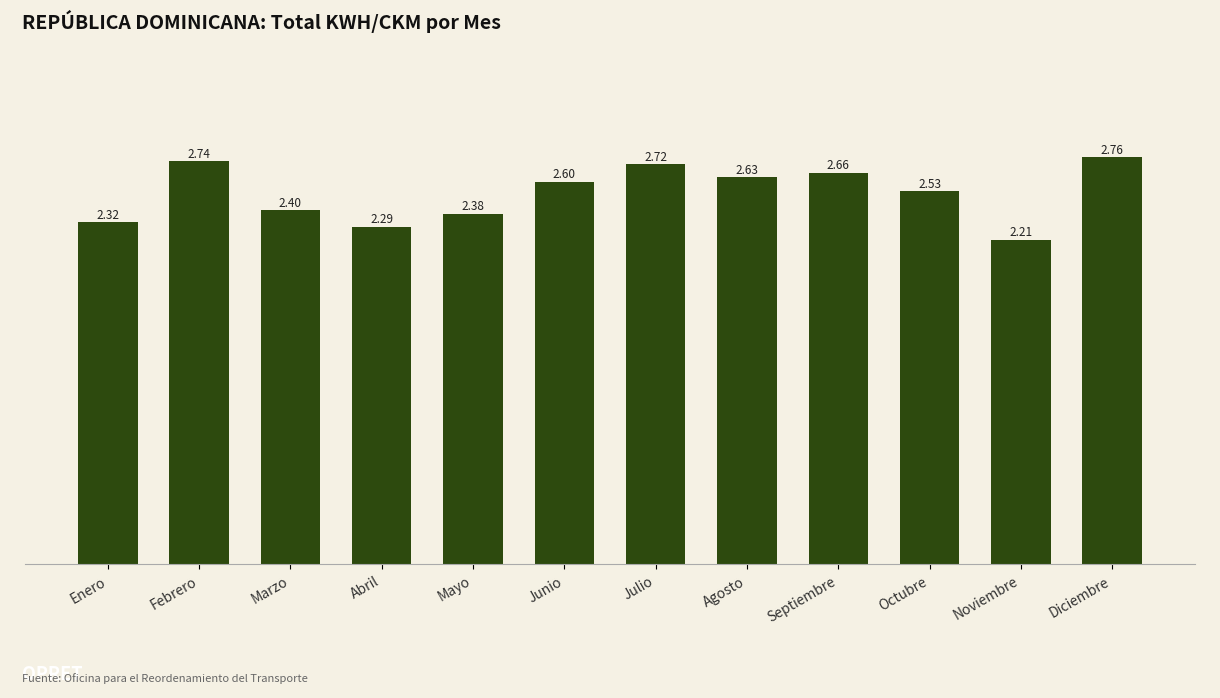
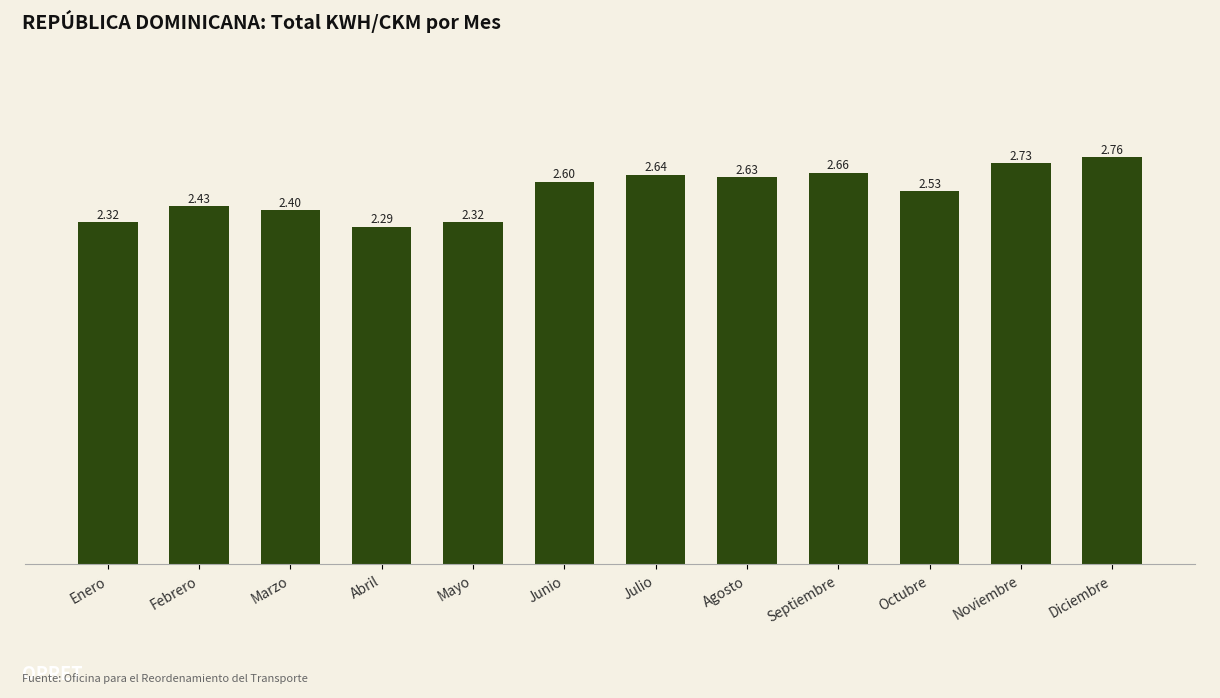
Febrero: 2.74 -> 2.43
Mayo: 2.38 -> 2.32
Julio: 2.72 -> 2.64
Noviembre: 2.21 -> 2.73
